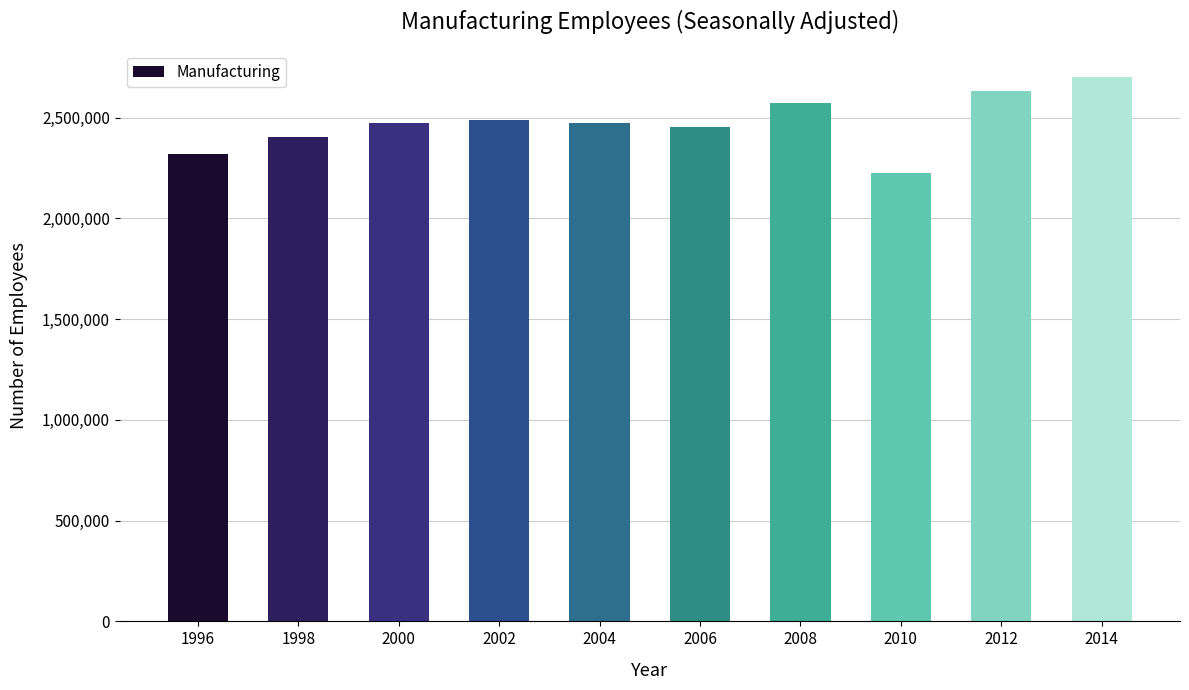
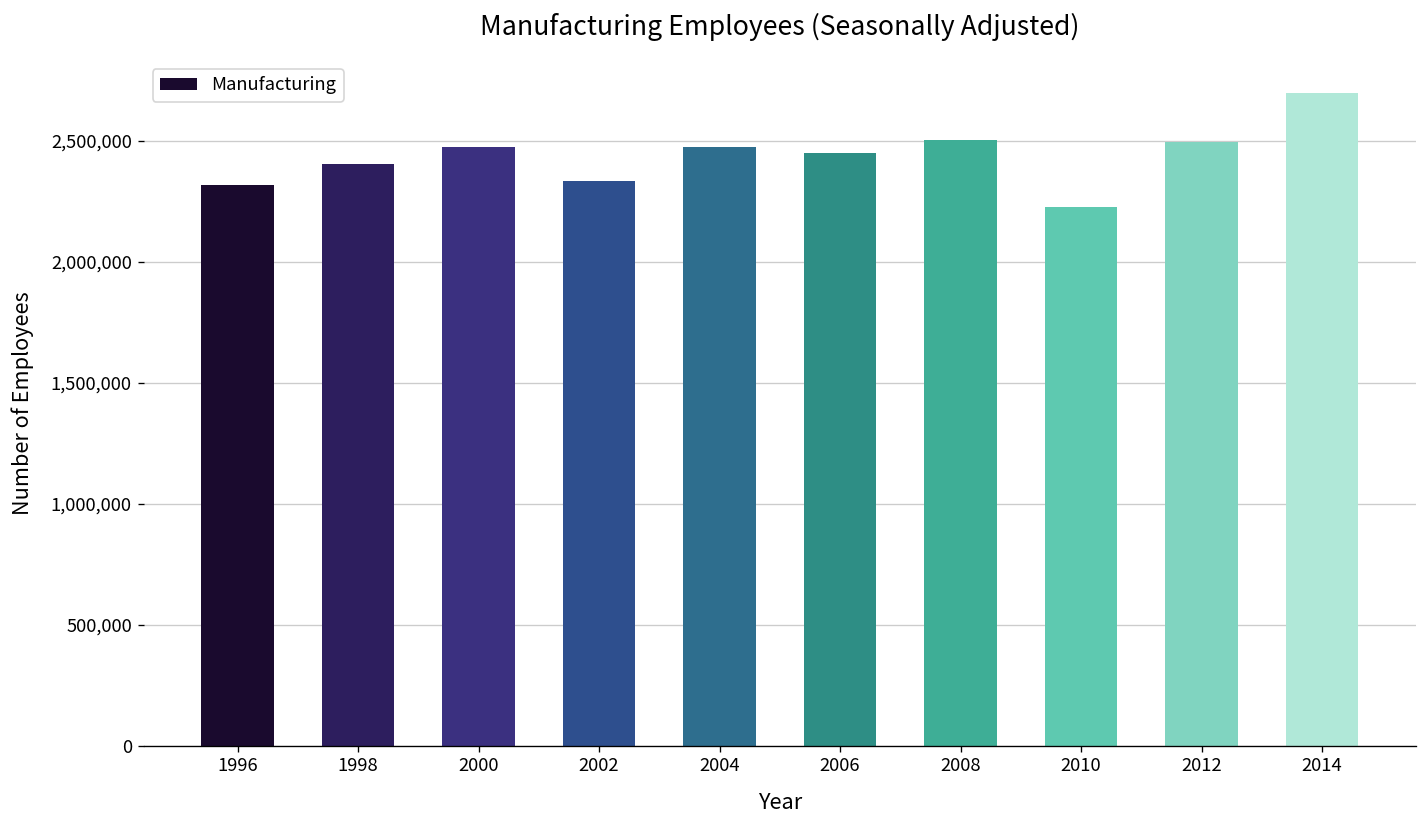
2002: 2,490,000 -> 2,330,000
2008: 2,570,000 -> 2,500,000
2012: 2,630,000 -> 2,500,000
